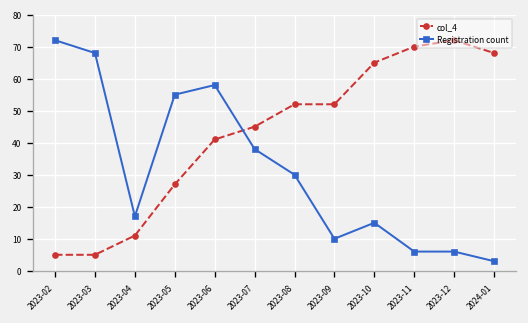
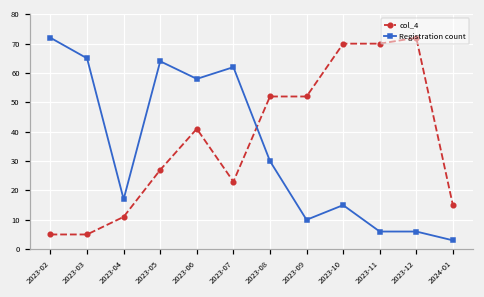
Registration count, 2023-03: 68 -> 65
Registration count, 2023-05: 55 -> 64
col_4, 2023-07: 45 -> 23
Registration count, 2023-07: 38 -> 62
col_4, 2023-10: 65 -> 70
col_4, 2024-01: 68 -> 15
